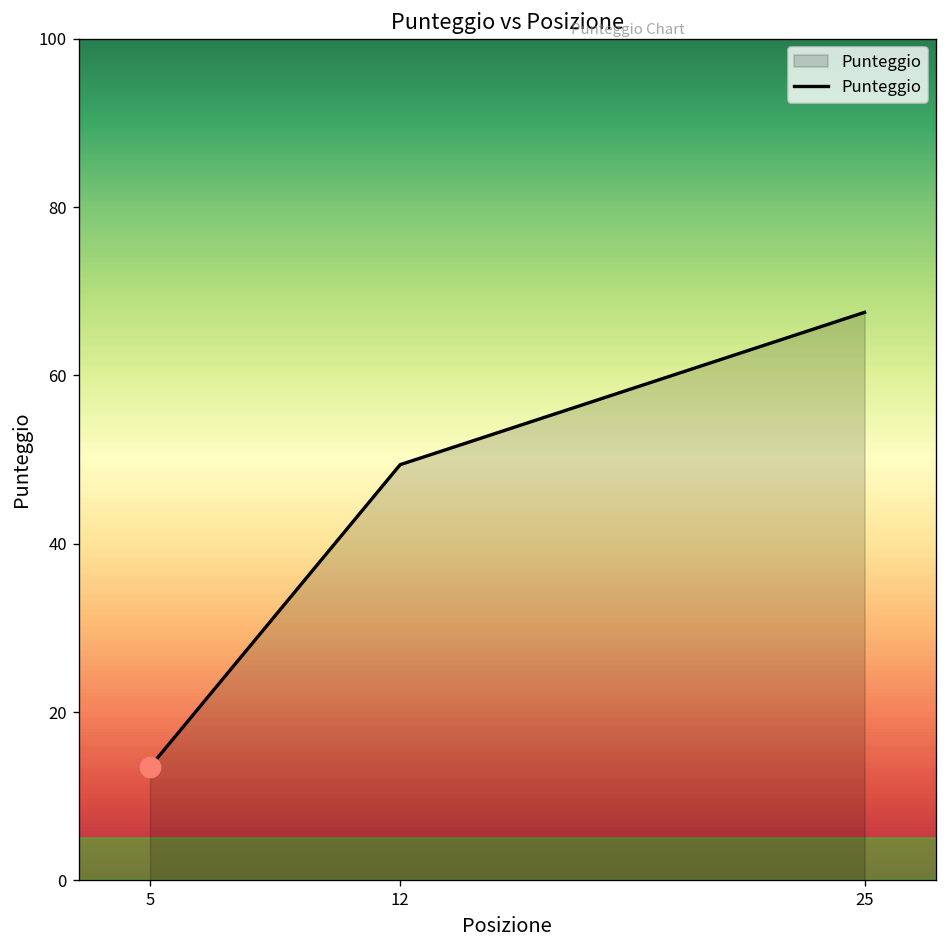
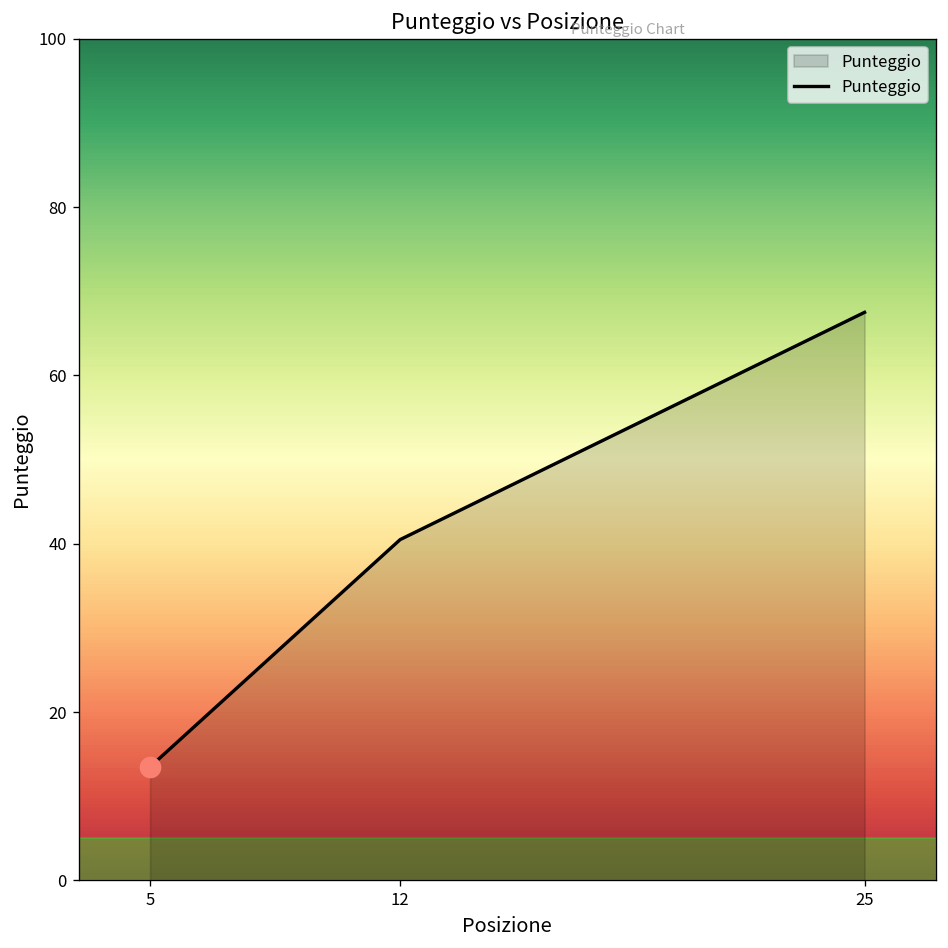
Punteggio, 12: 49 -> 41
